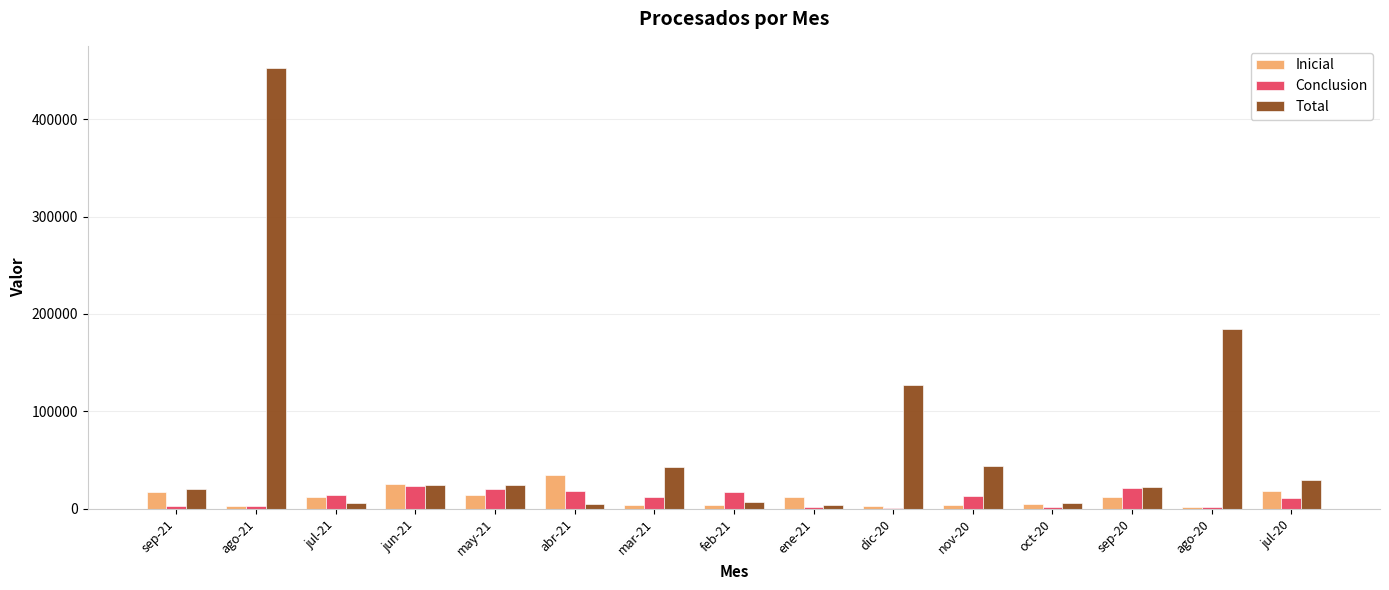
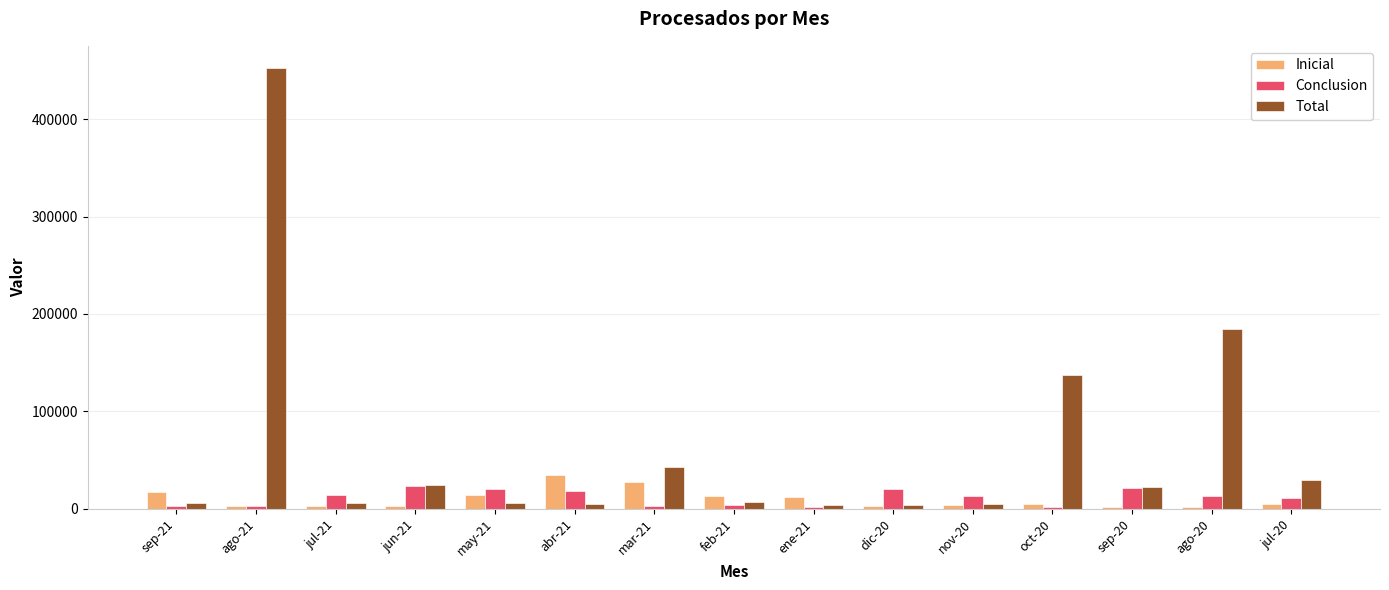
Total, sep-21: 20000 -> 10000
Inicial, jul-21: 10000 -> 0
Inicial, jun-21: 30000 -> 0
Total, may-21: 20000 -> 10000
Inicial, mar-21: 0 -> 30000
Conclusion, mar-21: 10000 -> 0
Inicial, feb-21: 0 -> 10000
Conclusion, feb-21: 20000 -> 0
Conclusion, dic-20: 0 -> 20000
Total, dic-20: 130000 -> 0
Total, nov-20: 40000 -> 0
Total, oct-20: 10000 -> 140000
Inicial, sep-20: 10000 -> 0
Conclusion, ago-20: 0 -> 10000
Inicial, jul-20: 20000 -> 10000
